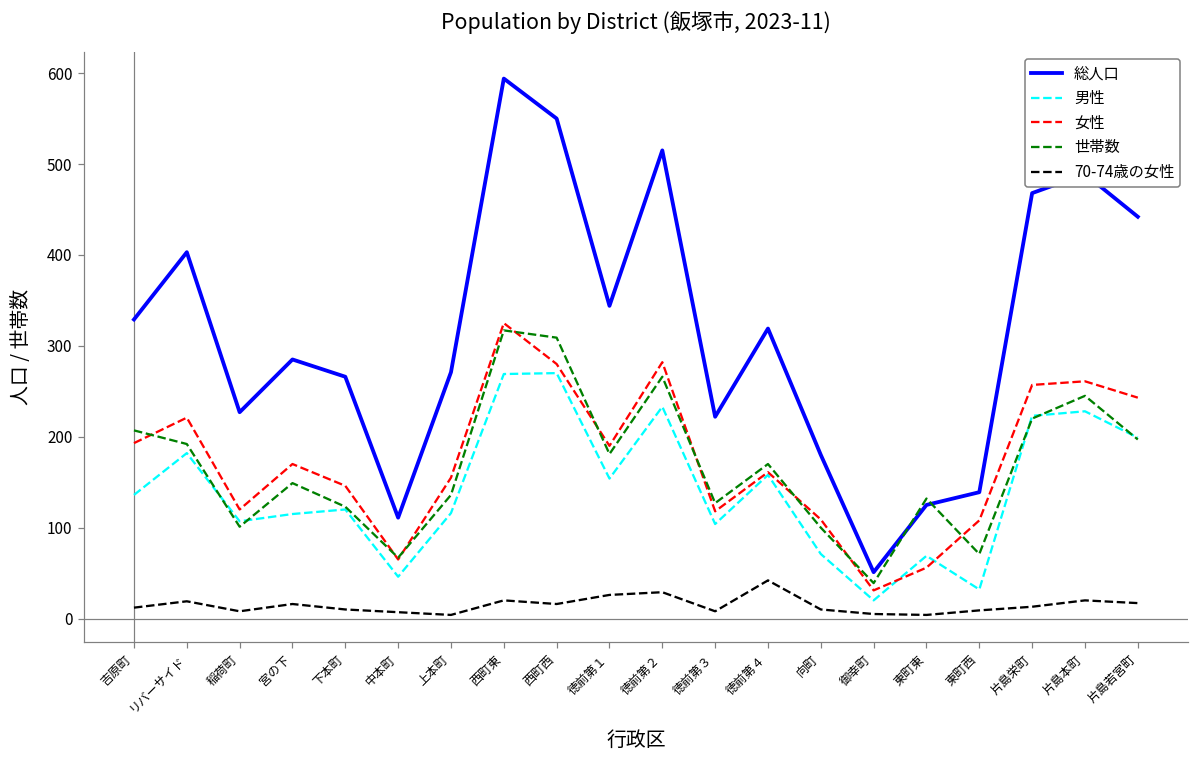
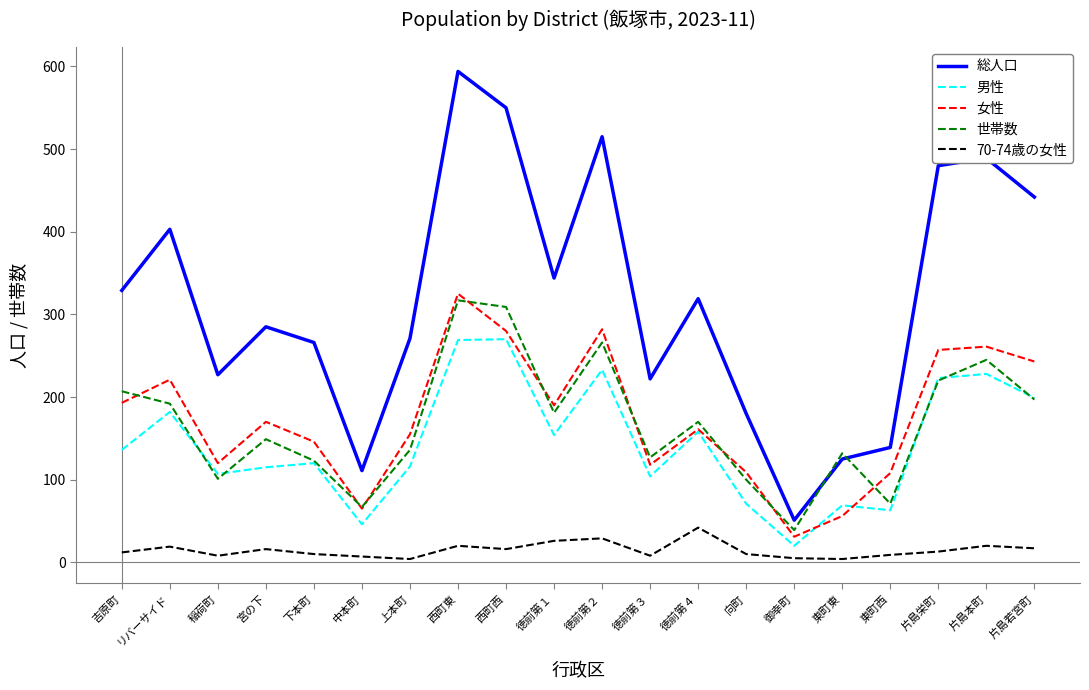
男性, 東町西: 30 -> 60
総人口, 片島栄町: 470 -> 480
